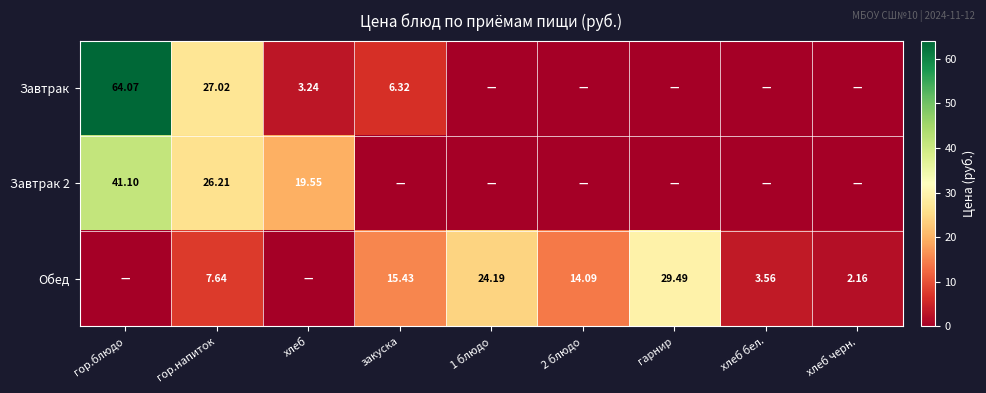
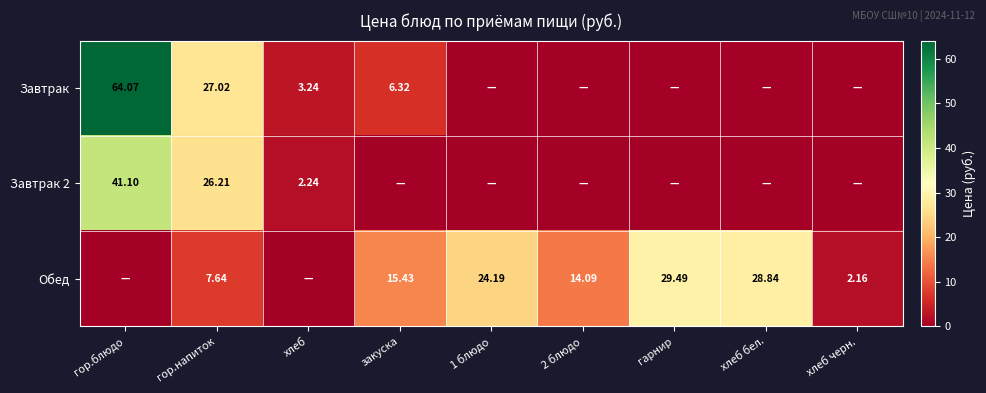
Завтрак 2, хлеб: 19.55 -> 2.24
Обед, хлеб бел.: 3.56 -> 28.84
